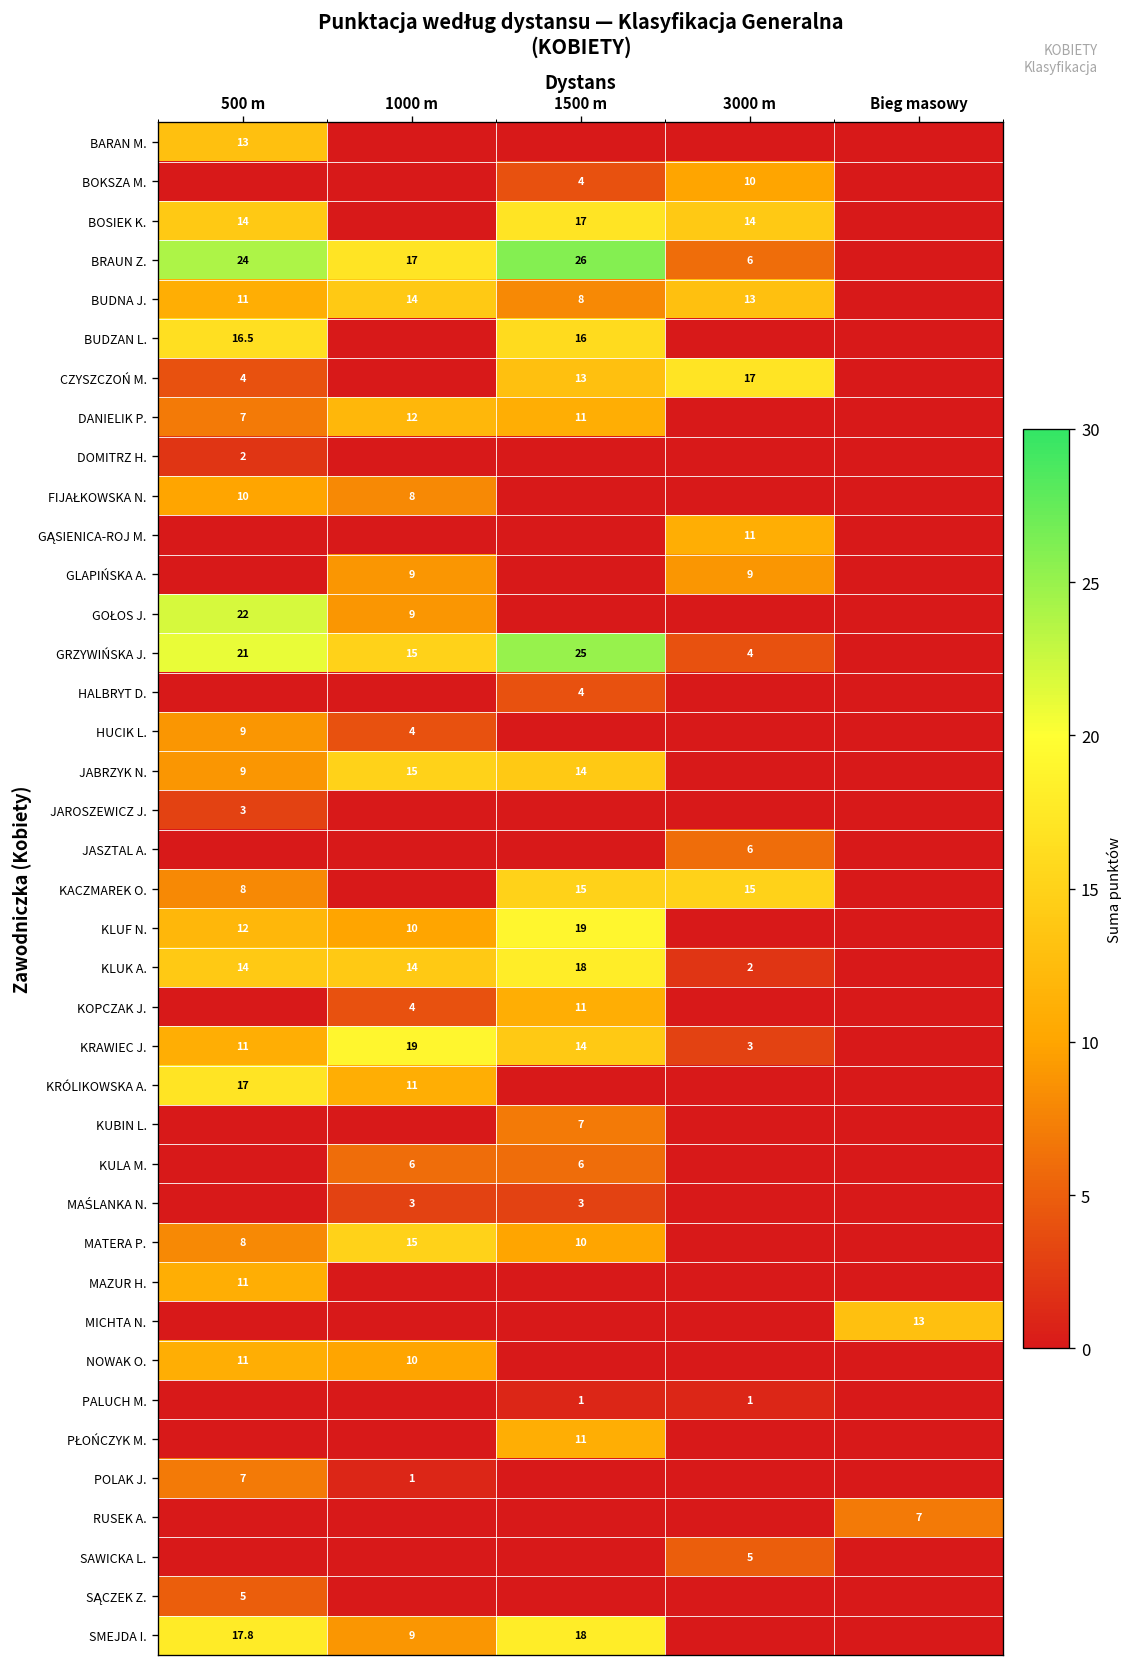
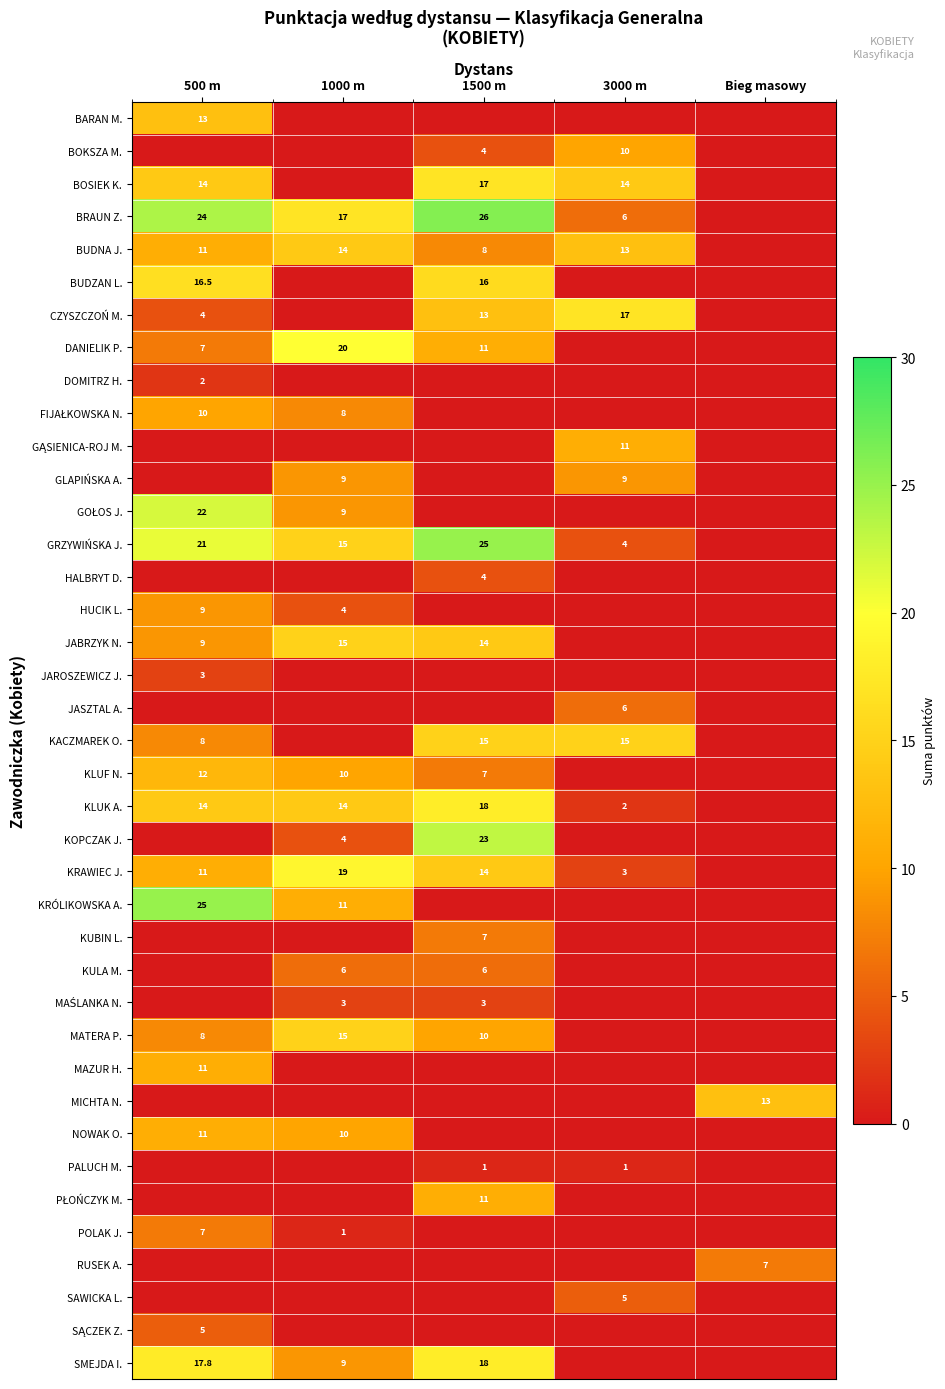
DANIELIK P., 1000 m: 12 -> 20
KLUF N., 1500 m: 19 -> 7
KOPCZAK J., 1500 m: 11 -> 23
KRÓLIKOWSKA A., 500 m: 17 -> 25
